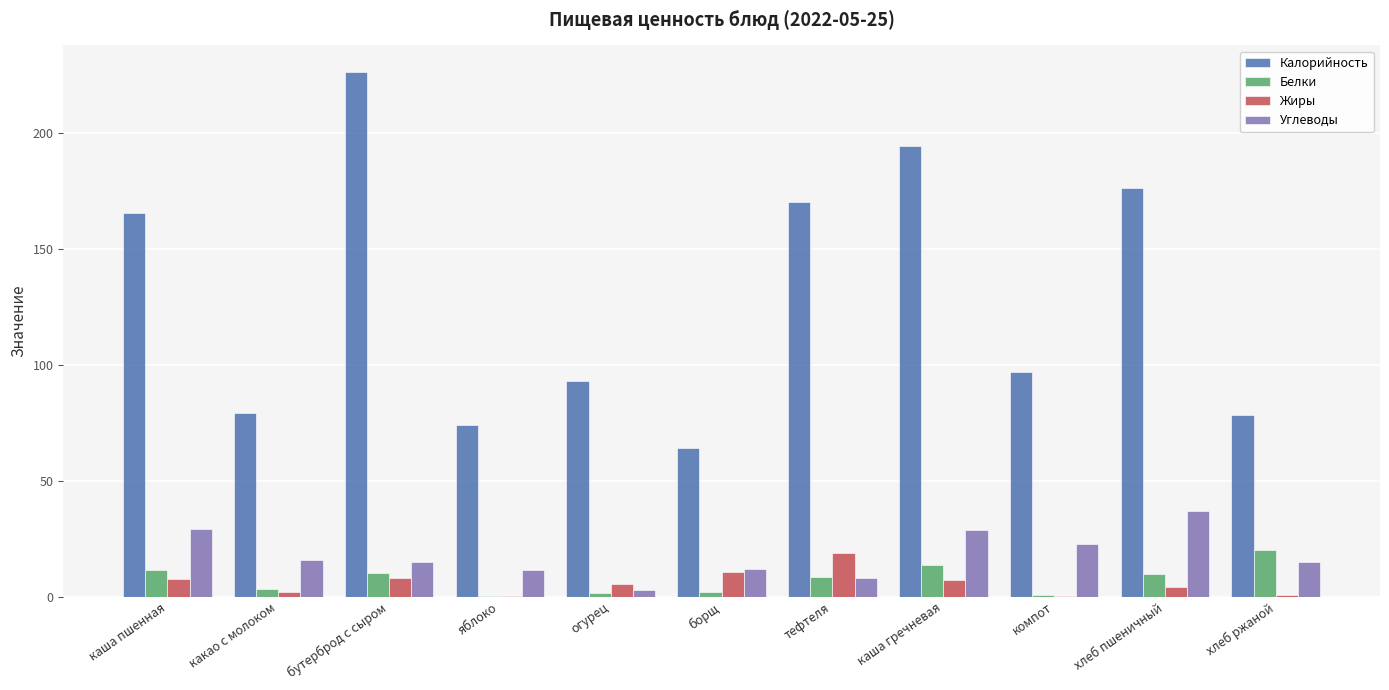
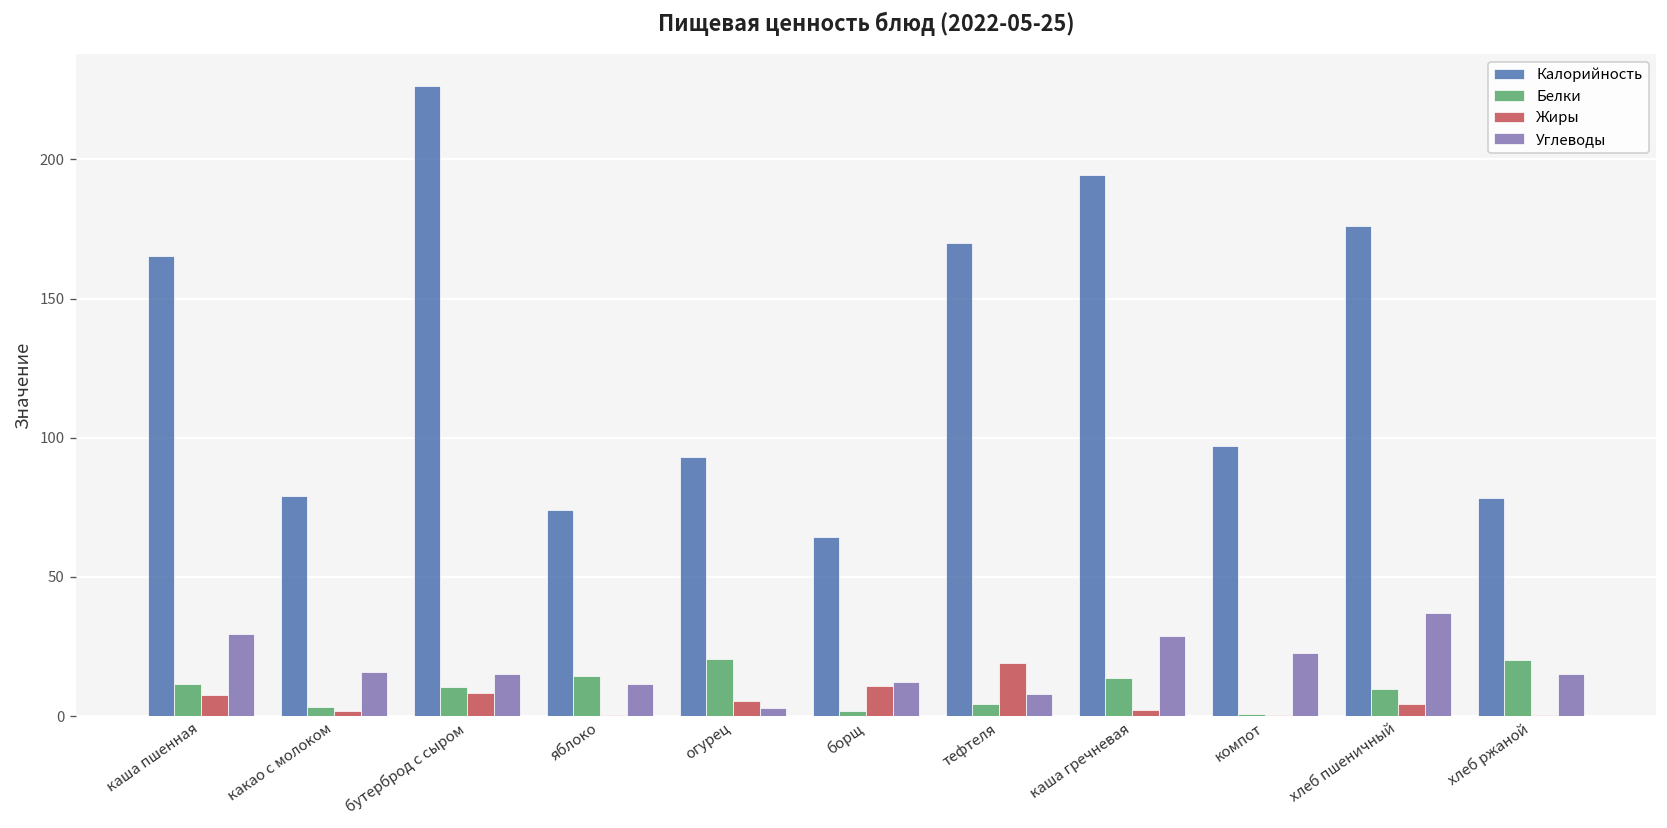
Белки, яблоко: 0 -> 14
Белки, огурец: 1 -> 20
Белки, тефтеля: 9 -> 4
Жиры, каша гречневая: 7 -> 2
